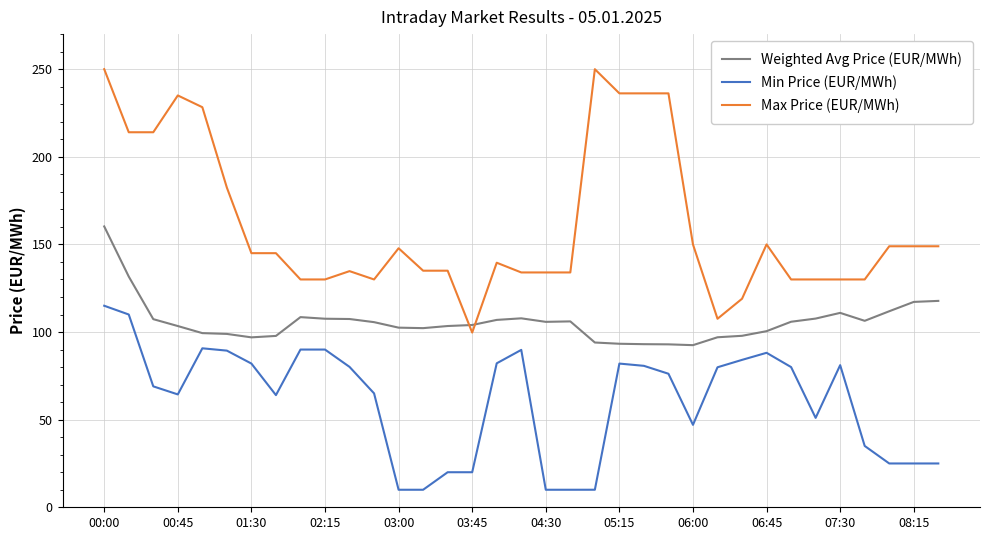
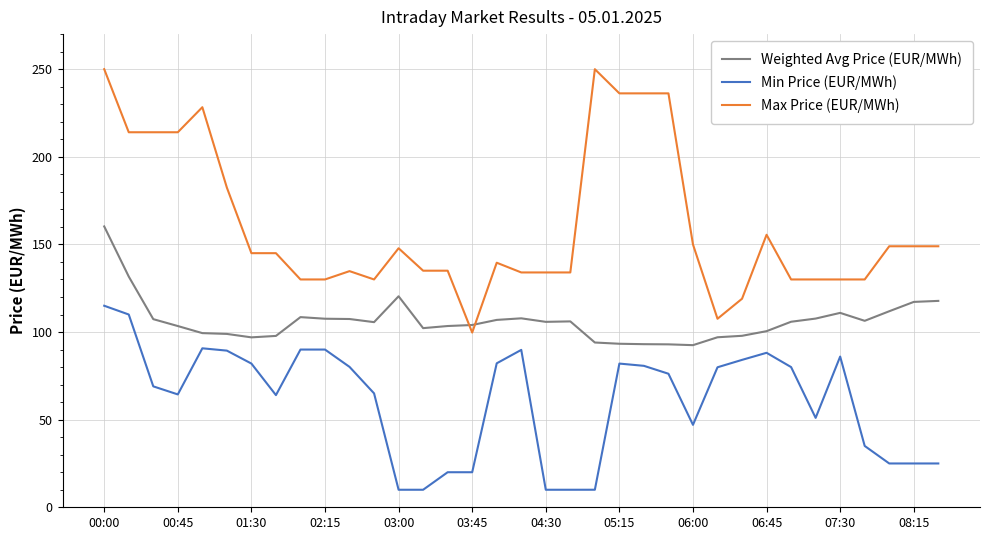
Max Price (EUR/MWh), 00:45: 235 -> 214
Weighted Avg Price (EUR/MWh), 03:00: 103 -> 120
Max Price (EUR/MWh), 06:45: 150 -> 156
Min Price (EUR/MWh), 07:30: 81 -> 86
